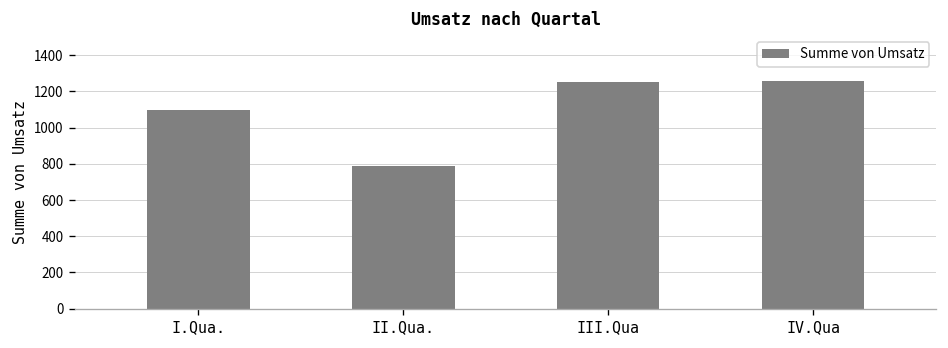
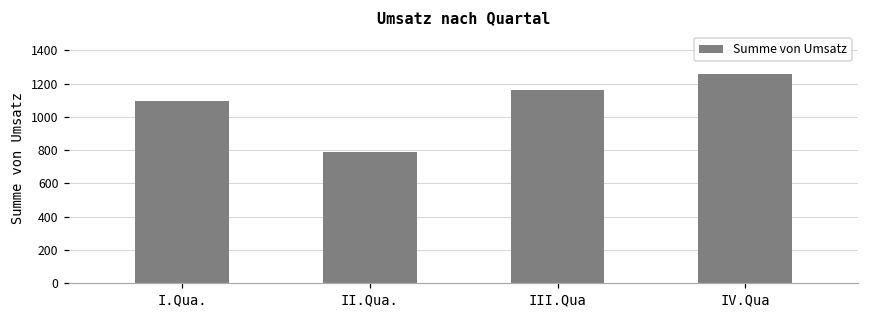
III.Qua: 1250 -> 1160
